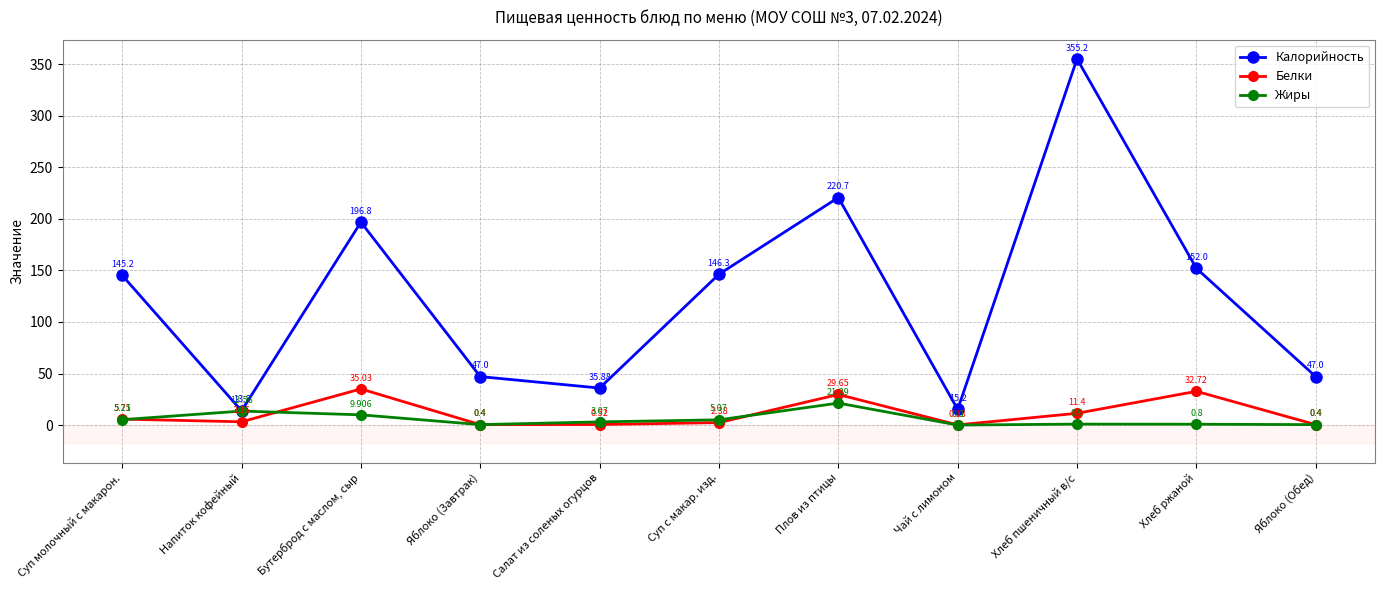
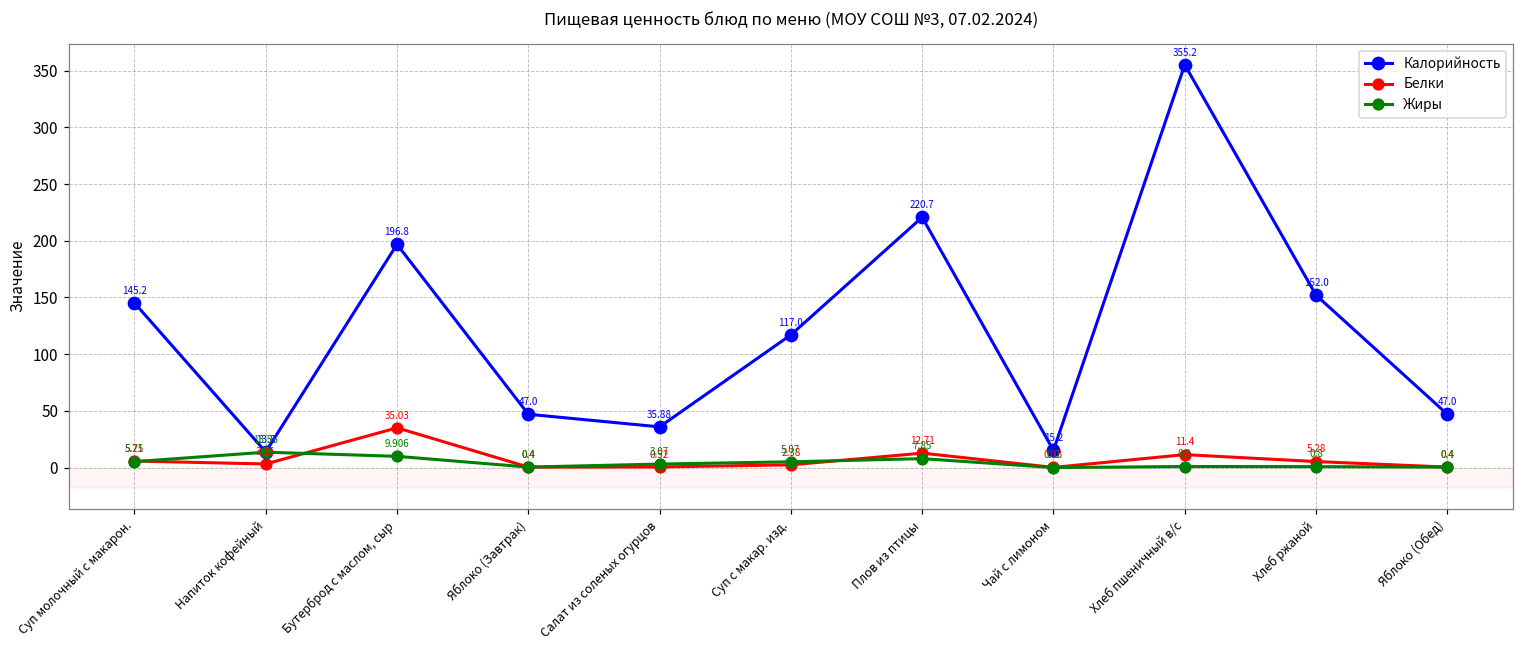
Калорийность, Суп с макар. изд.: 146.3 -> 117.0
Белки, Плов из птицы: 29.65 -> 12.71
Жиры, Плов из птицы: 21.29 -> 7.85
Белки, Хлеб ржаной: 32.72 -> 5.28
